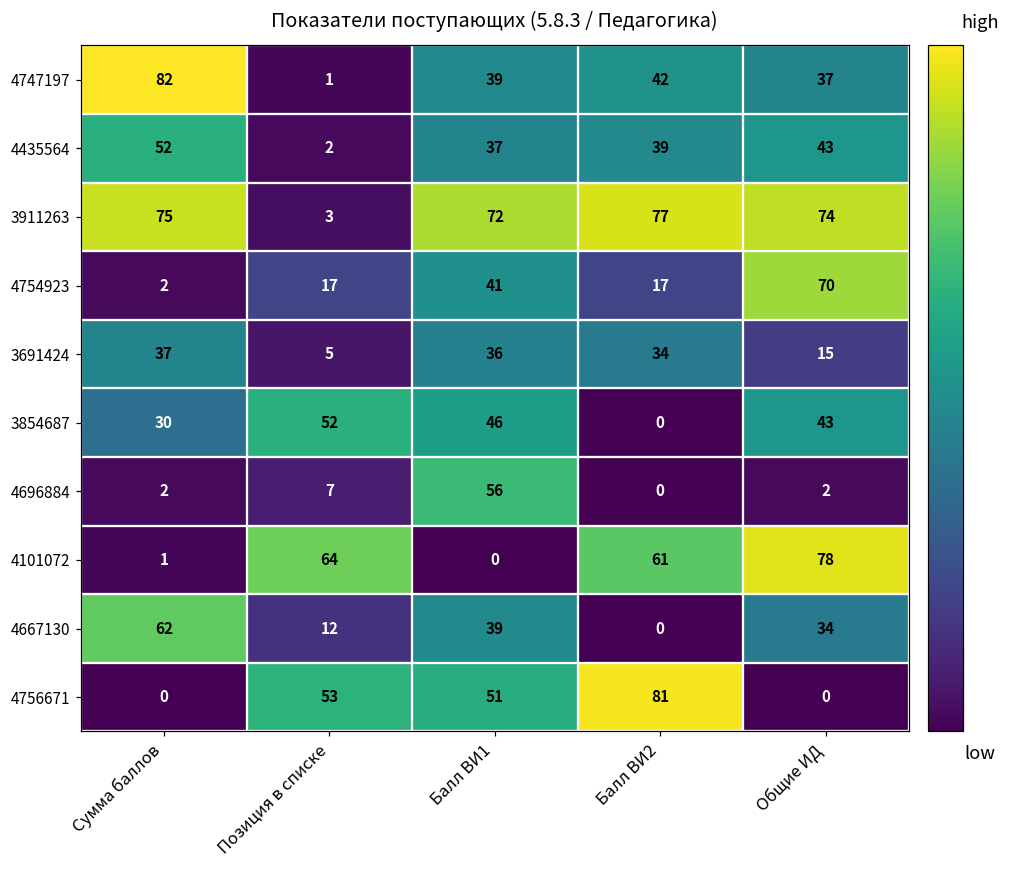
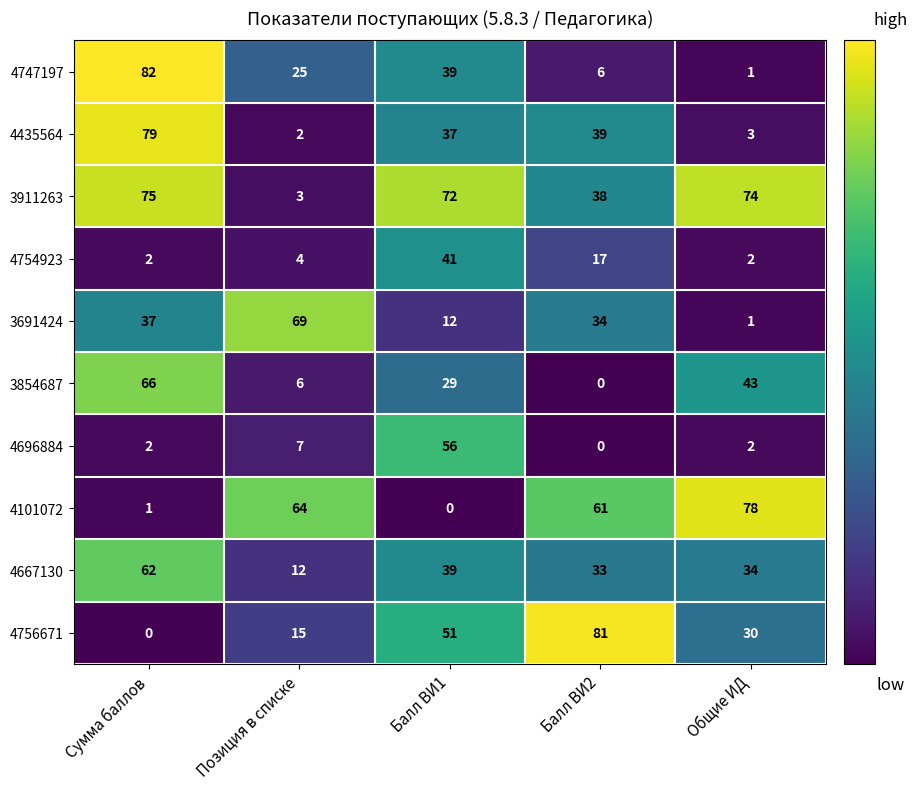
4747197, Позиция в списке: 1 -> 25
4747197, Балл ВИ2: 42 -> 6
4747197, Общие ИД: 37 -> 1
4435564, Сумма баллов: 52 -> 79
4435564, Общие ИД: 43 -> 3
3911263, Балл ВИ2: 77 -> 38
4754923, Позиция в списке: 17 -> 4
4754923, Общие ИД: 70 -> 2
3691424, Позиция в списке: 5 -> 69
3691424, Балл ВИ1: 36 -> 12
3691424, Общие ИД: 15 -> 1
3854687, Сумма баллов: 30 -> 66
3854687, Позиция в списке: 52 -> 6
3854687, Балл ВИ1: 46 -> 29
4667130, Балл ВИ2: 0 -> 33
4756671, Позиция в списке: 53 -> 15
4756671, Общие ИД: 0 -> 30
